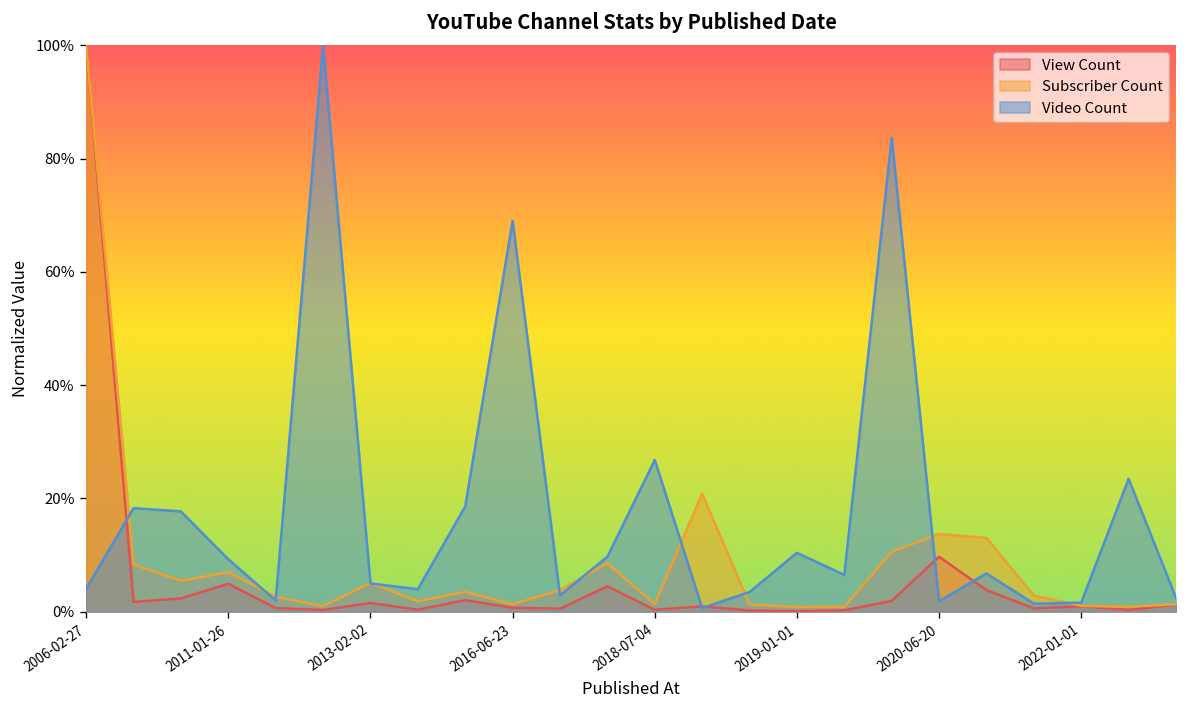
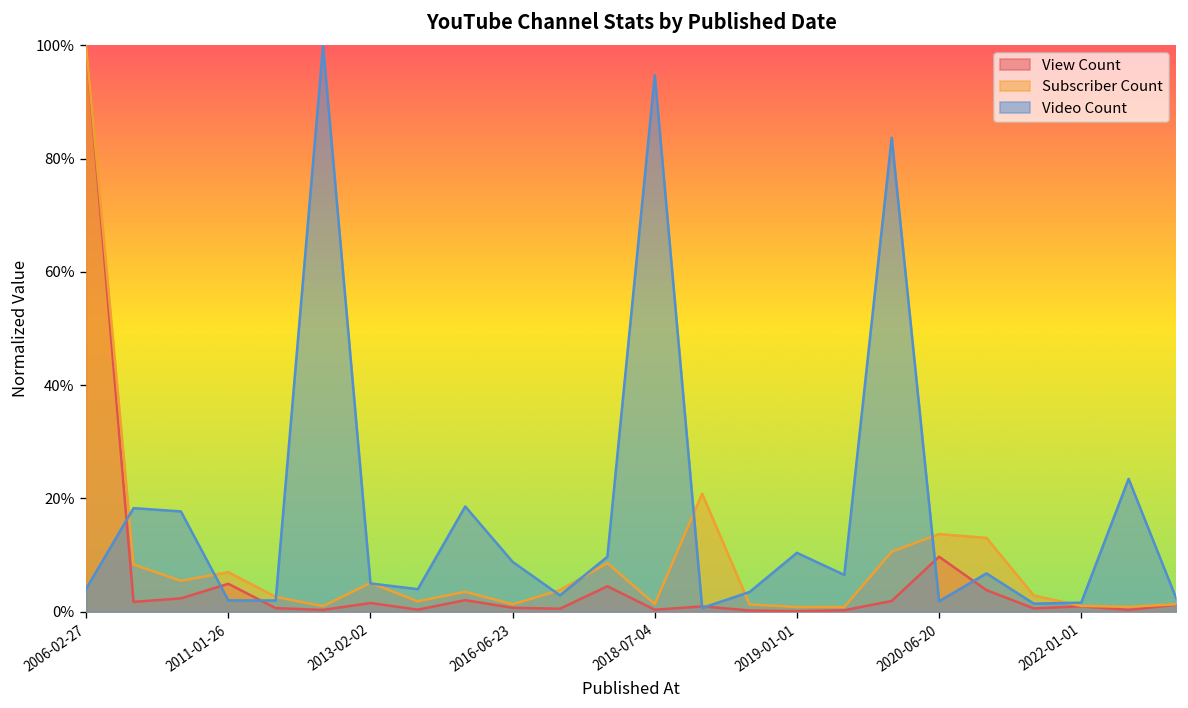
Video Count, 2011-01-26: 9% -> 2%
Video Count, 2016-06-23: 69% -> 9%
Video Count, 2018-07-04: 27% -> 95%
